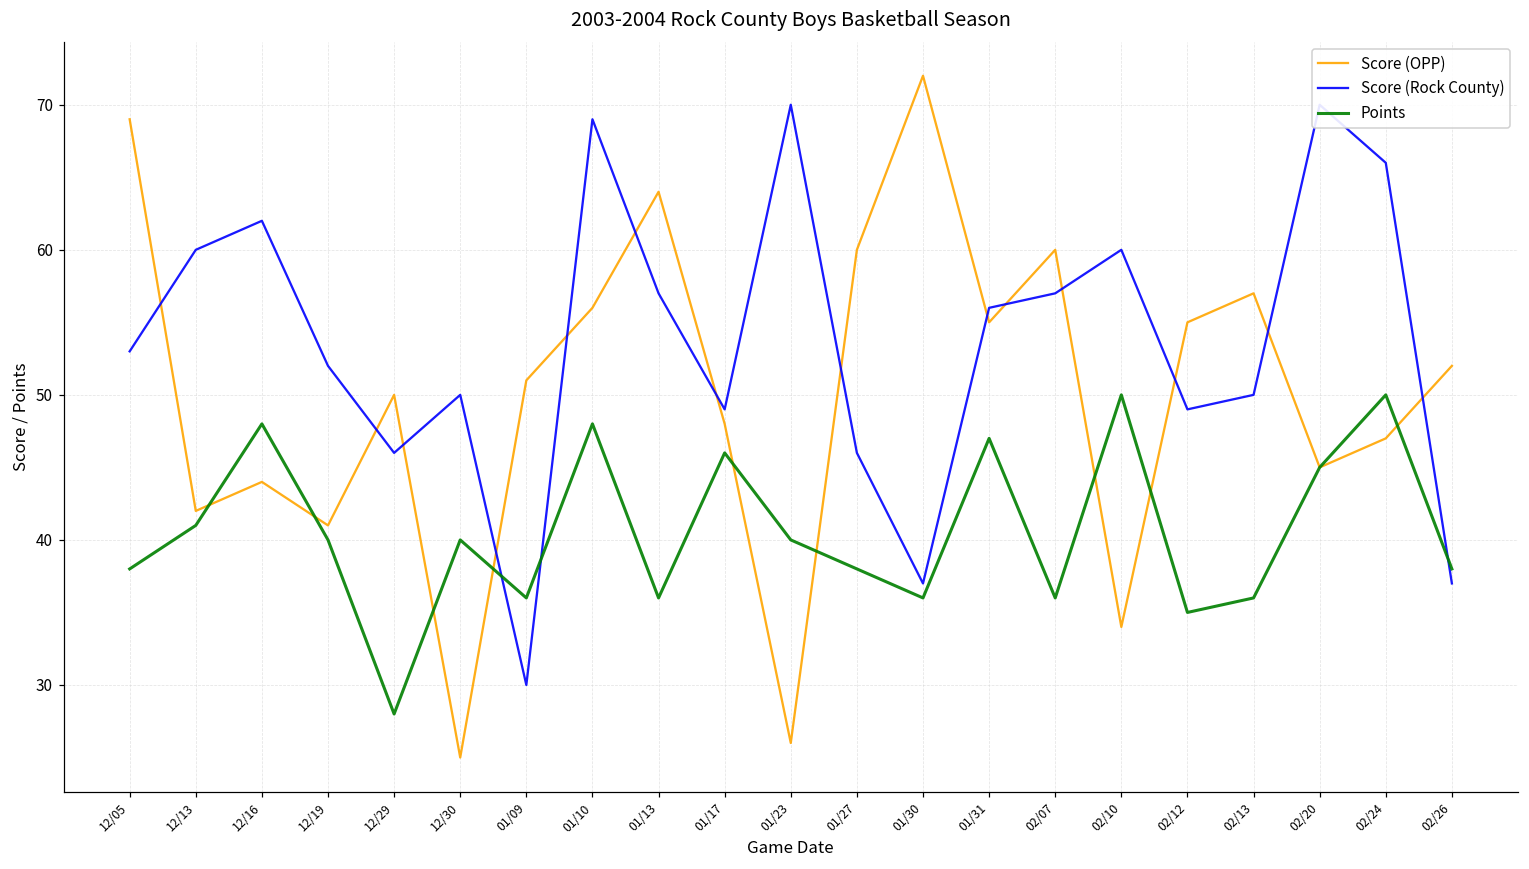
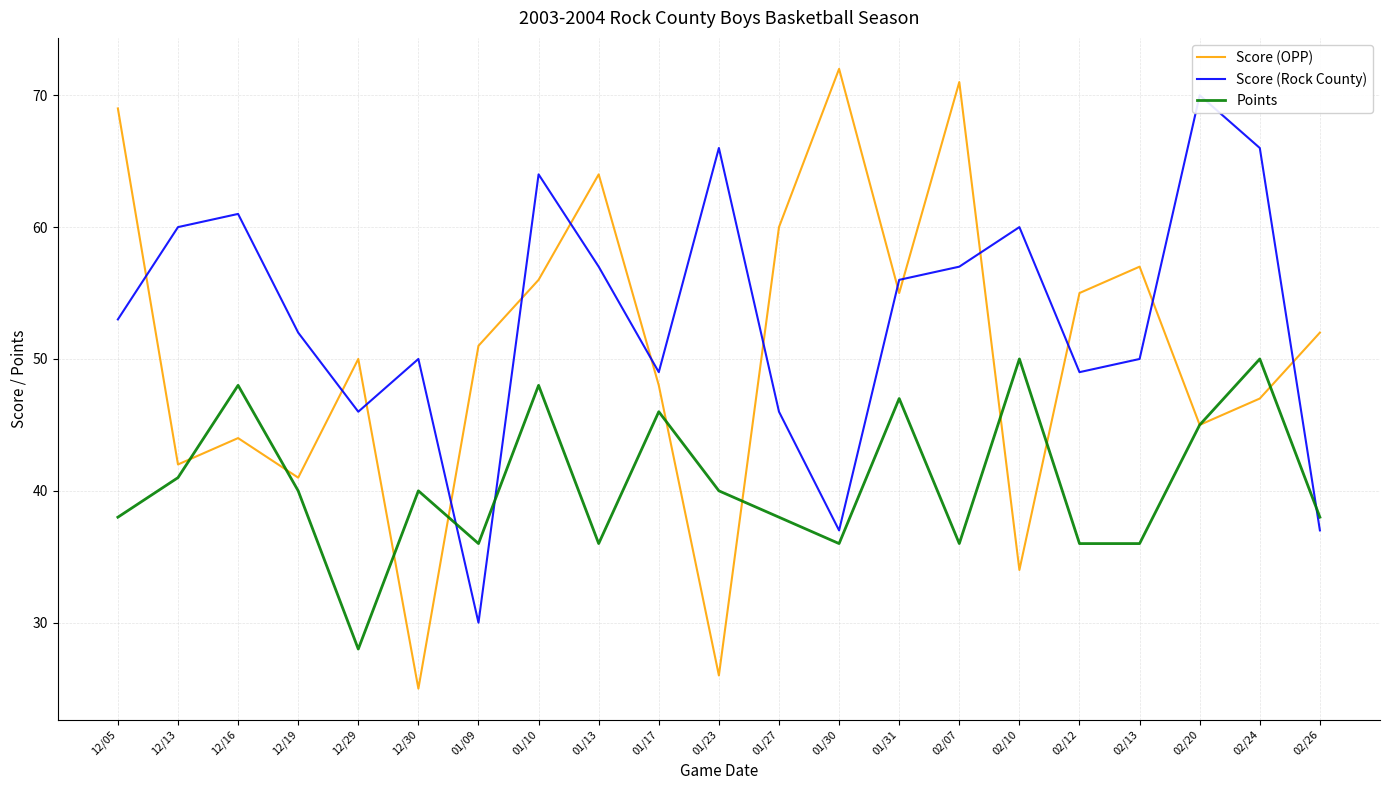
Score (Rock County), 12/16: 62 -> 61
Score (Rock County), 01/10: 69 -> 64
Score (Rock County), 01/23: 70 -> 66
Score (OPP), 02/07: 60 -> 71
Points, 02/12: 35 -> 36
